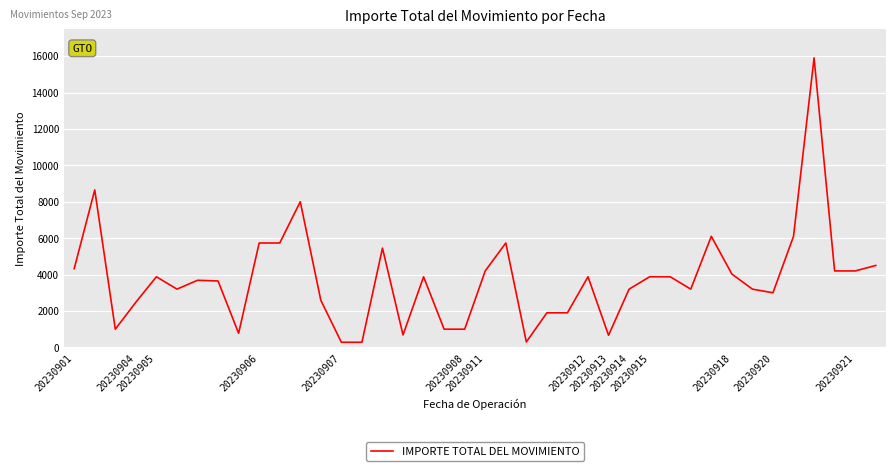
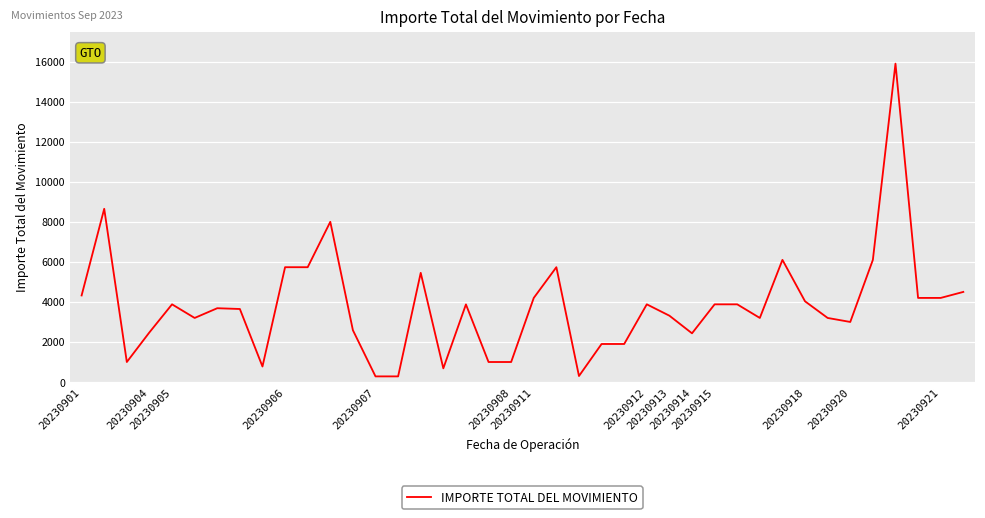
20230913: 700 -> 3300
20230914: 3200 -> 2400
